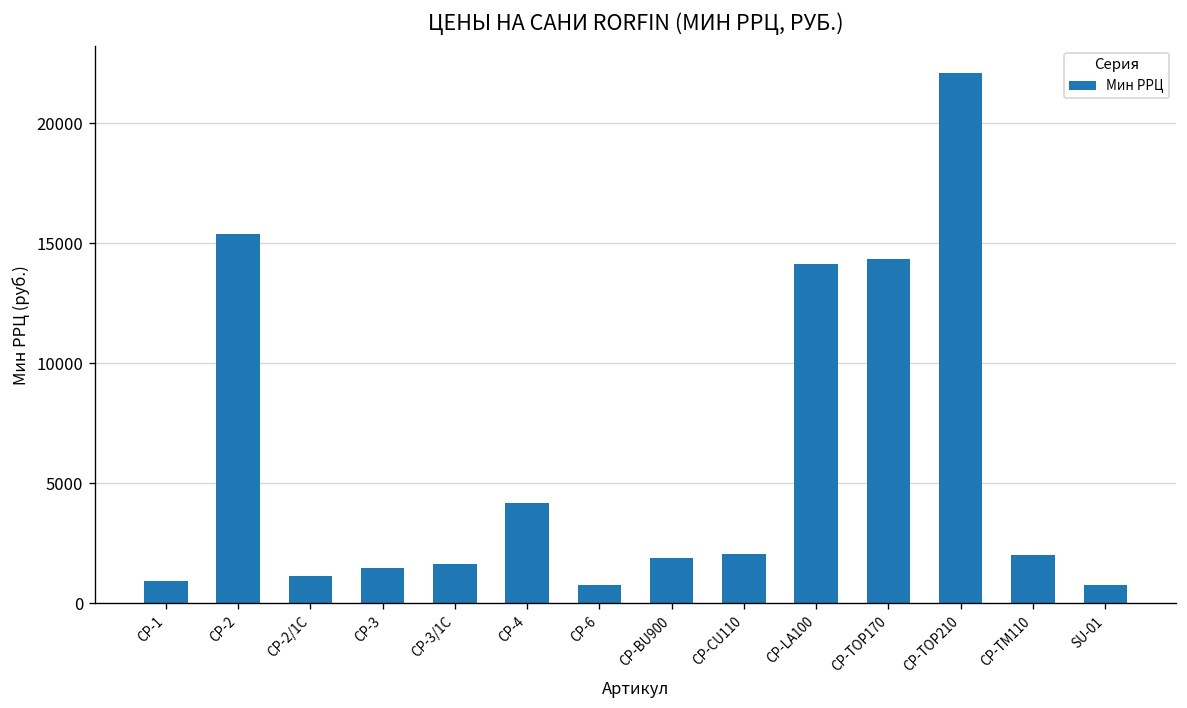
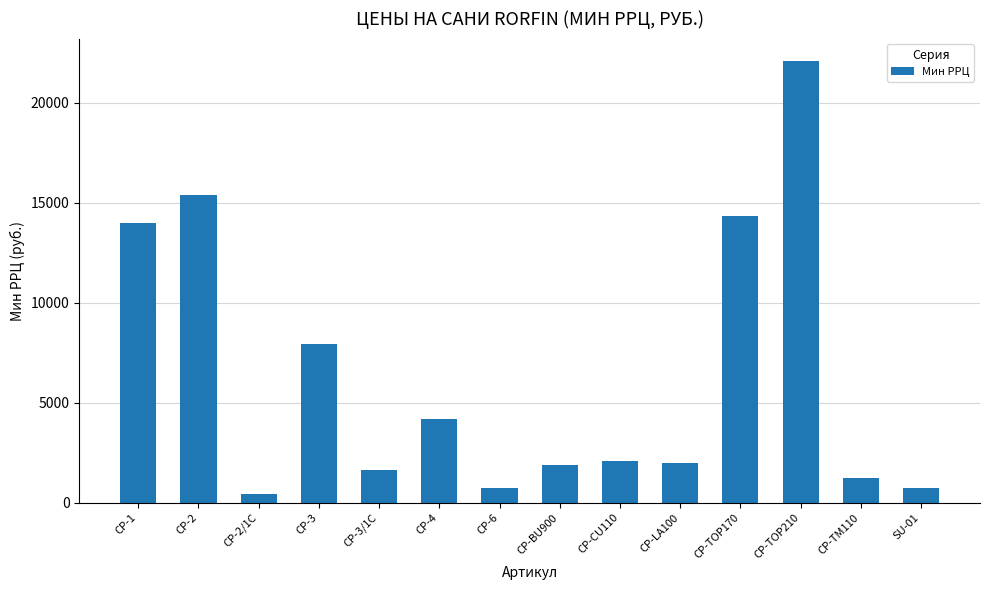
CP-1: 900 -> 14000
CP-2/1C: 1100 -> 400
CP-3: 1500 -> 7900
CP-LA100: 14100 -> 2000
CP-TM110: 2000 -> 1200
